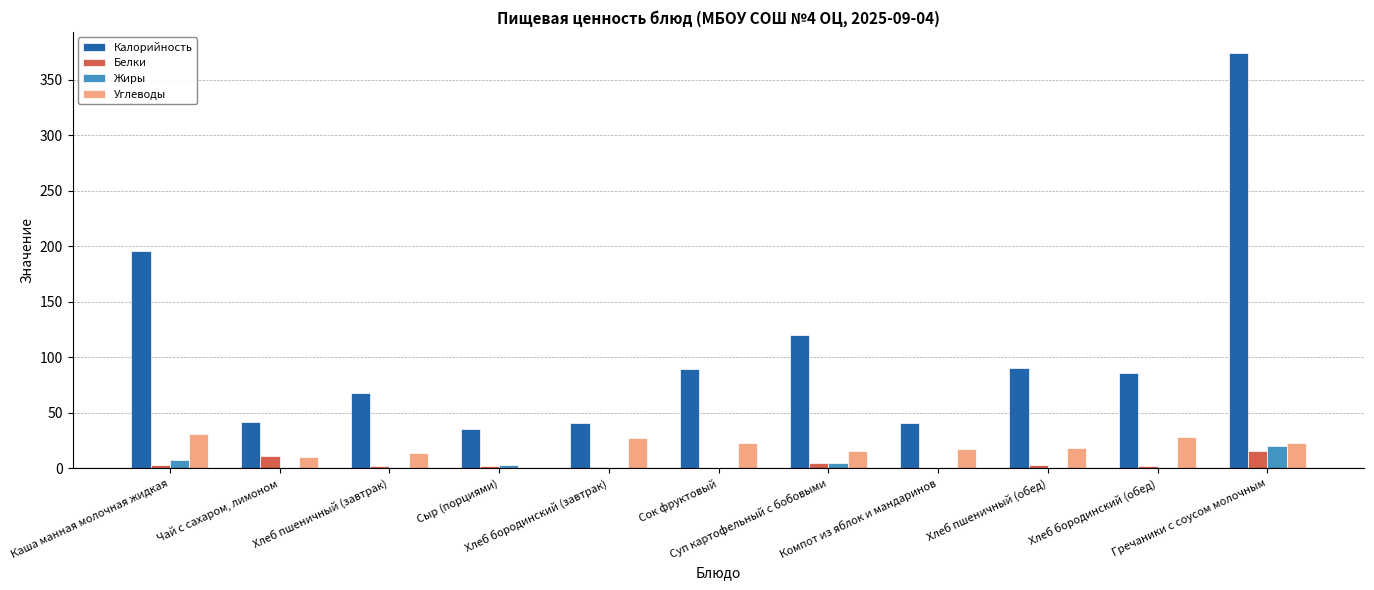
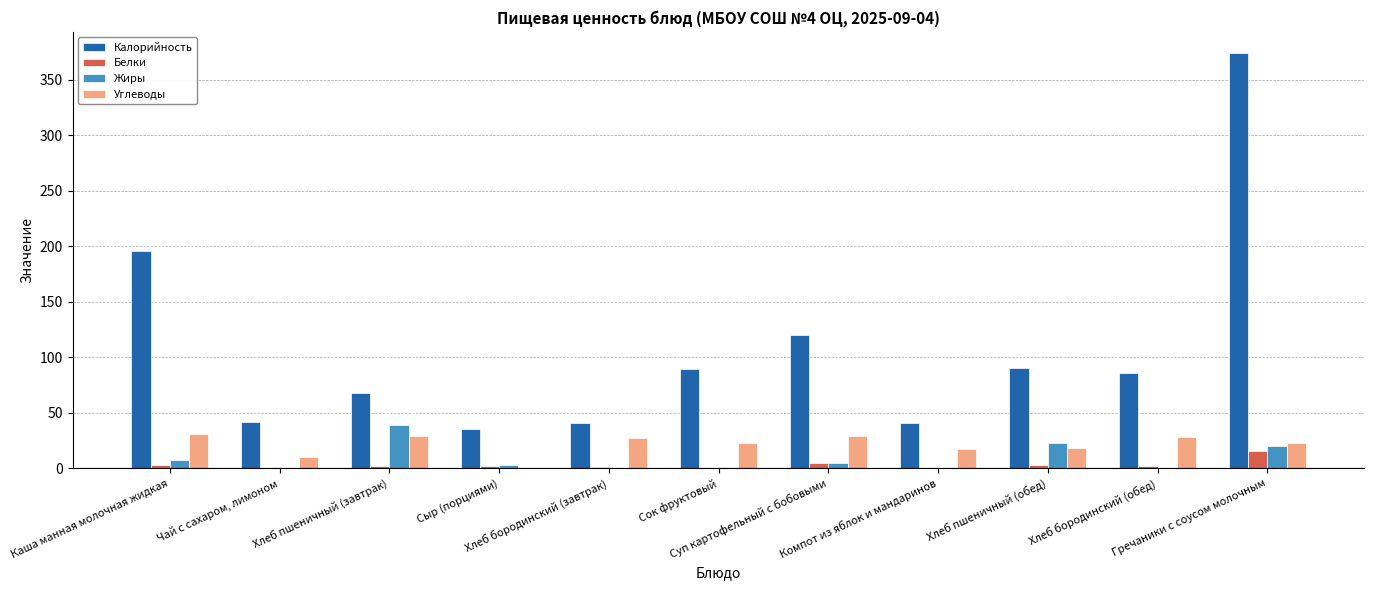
Белки, Чай с сахаром, лимоном: 11 -> 0
Жиры, Хлеб пшеничный (завтрак): 0 -> 39
Углеводы, Хлеб пшеничный (завтрак): 14 -> 29
Углеводы, Суп картофельный с бобовыми: 16 -> 29
Жиры, Хлеб пшеничный (обед): 0 -> 22
